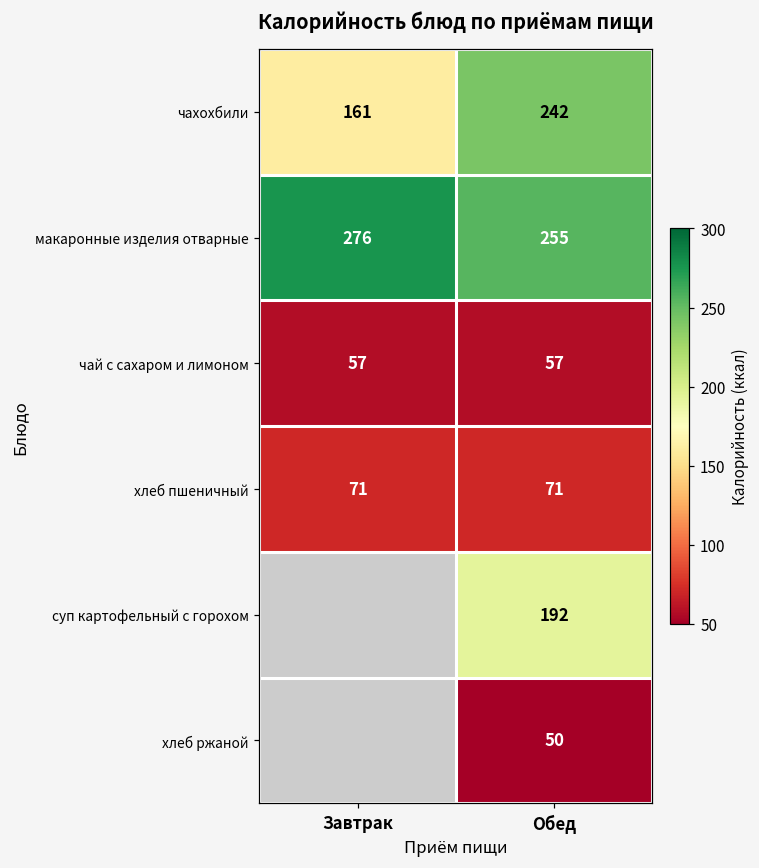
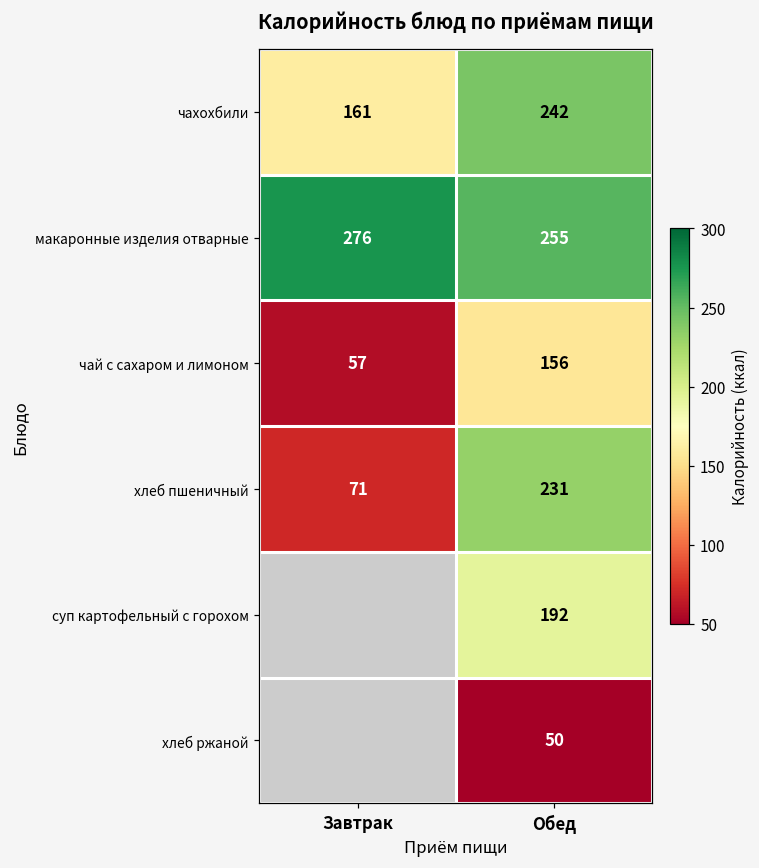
чай с сахаром и лимоном, Обед: 57 -> 156
хлеб пшеничный, Обед: 71 -> 231
